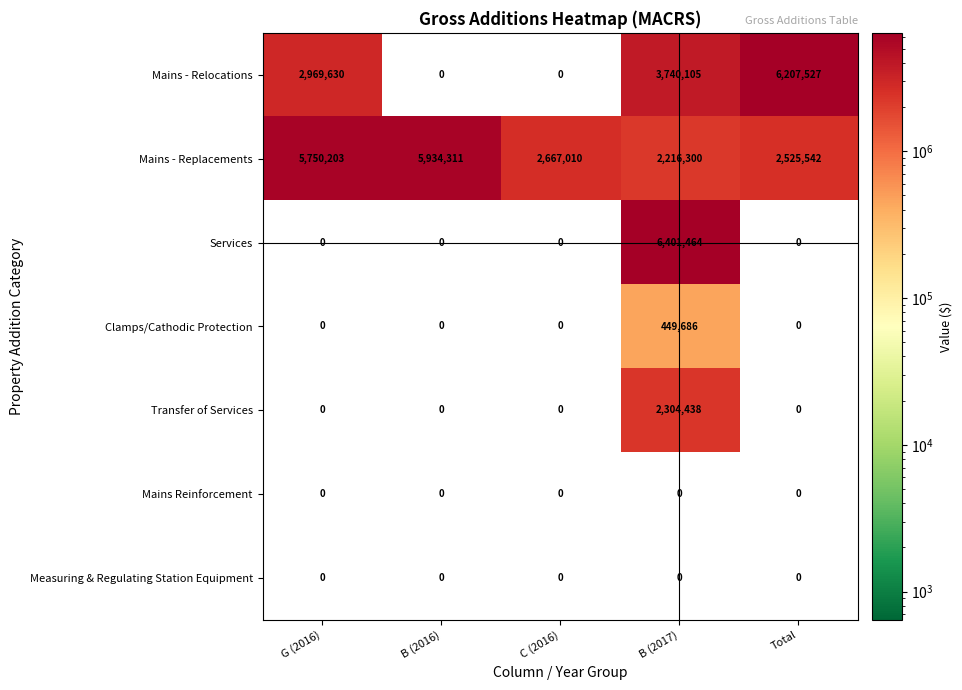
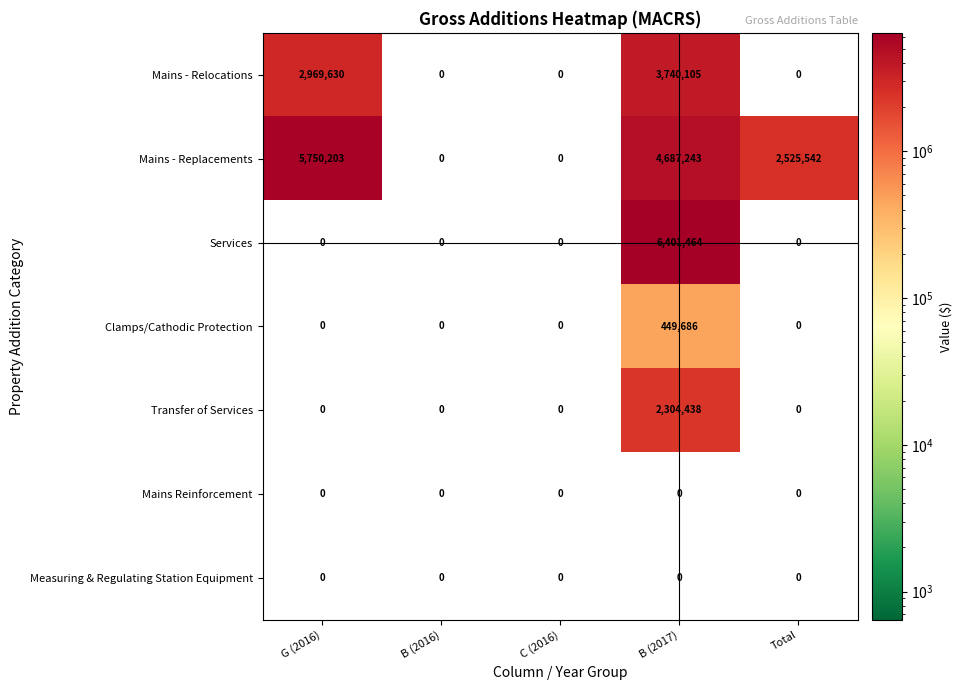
Mains - Relocations, Total: 6,207,527 -> 0
Mains - Replacements, B (2016): 5,934,311 -> 0
Mains - Replacements, C (2016): 2,667,010 -> 0
Mains - Replacements, B (2017): 2,216,300 -> 4,687,243
